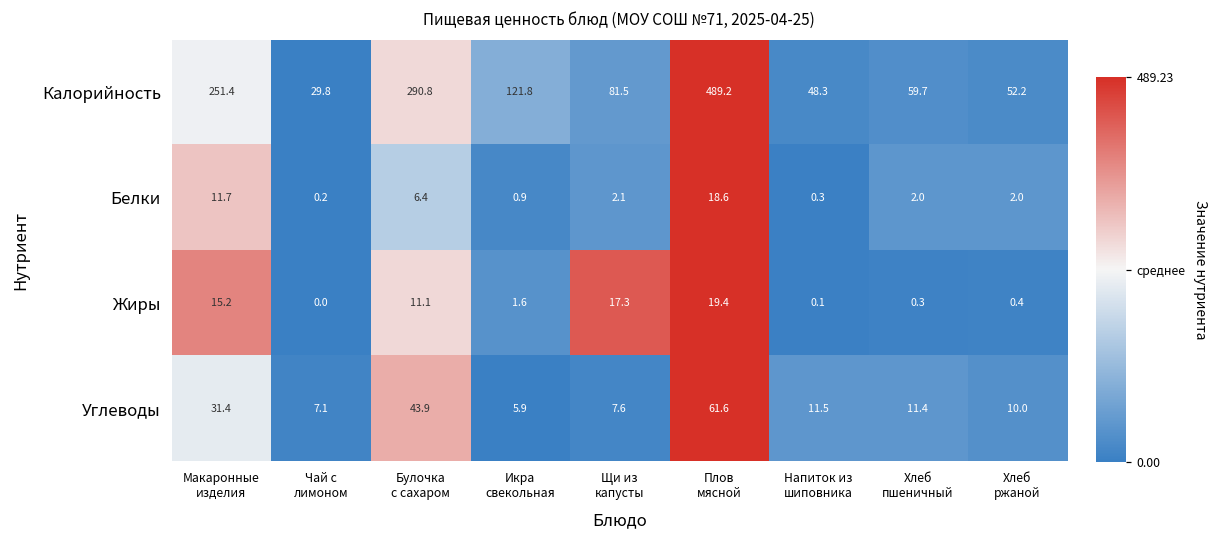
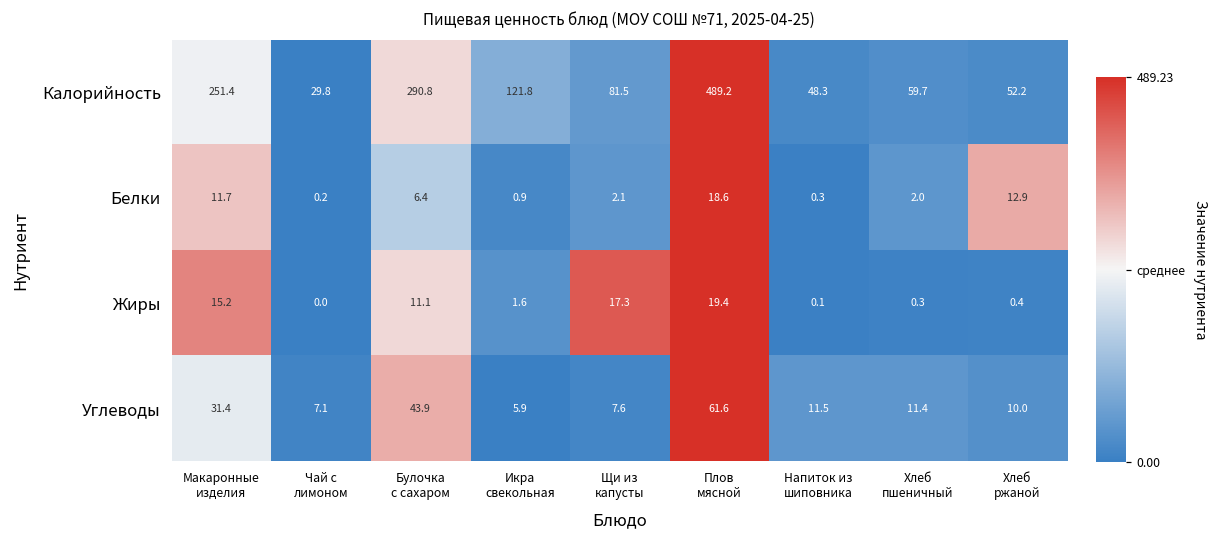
Белки, Хлеб ржаной: 2.0 -> 12.9
